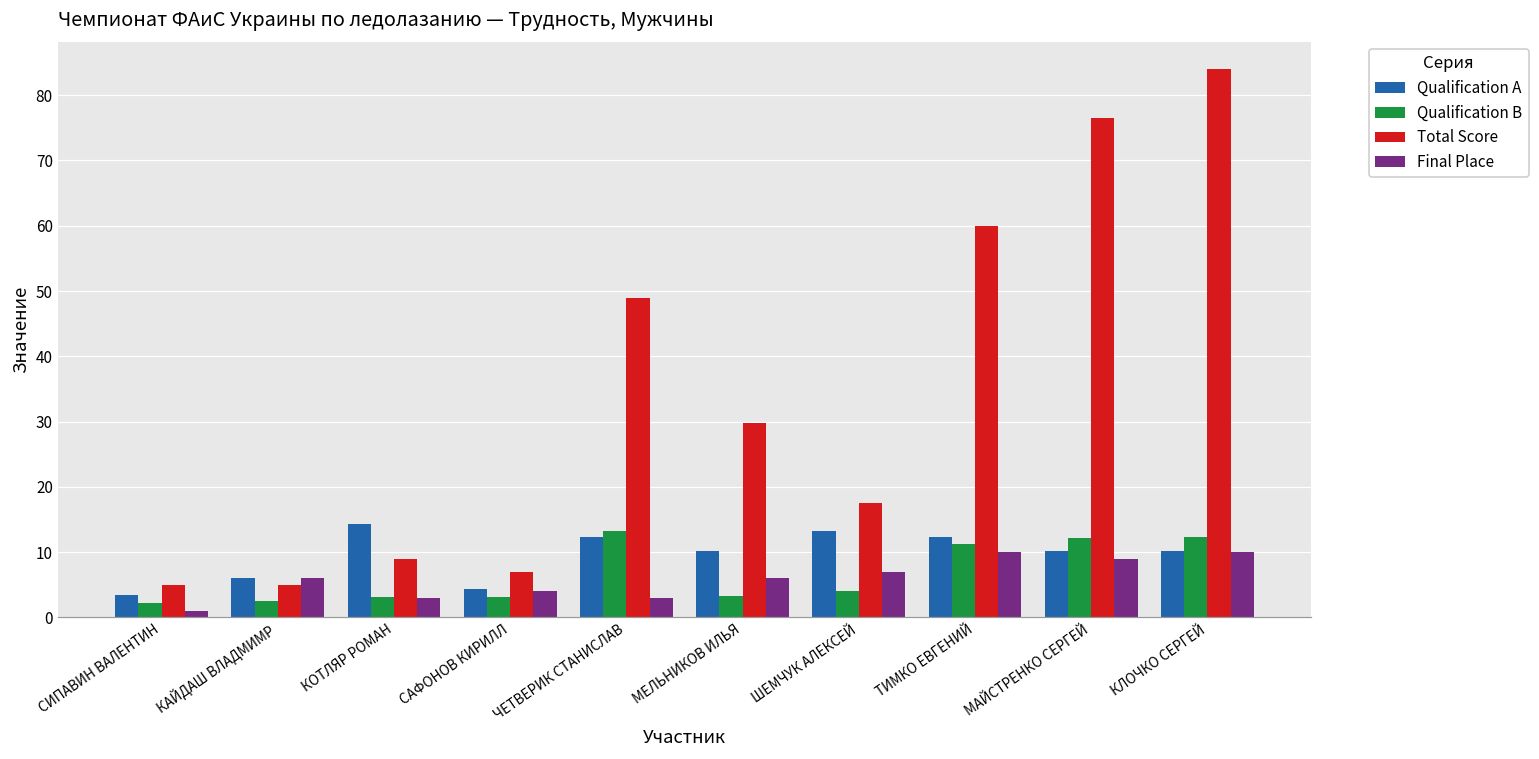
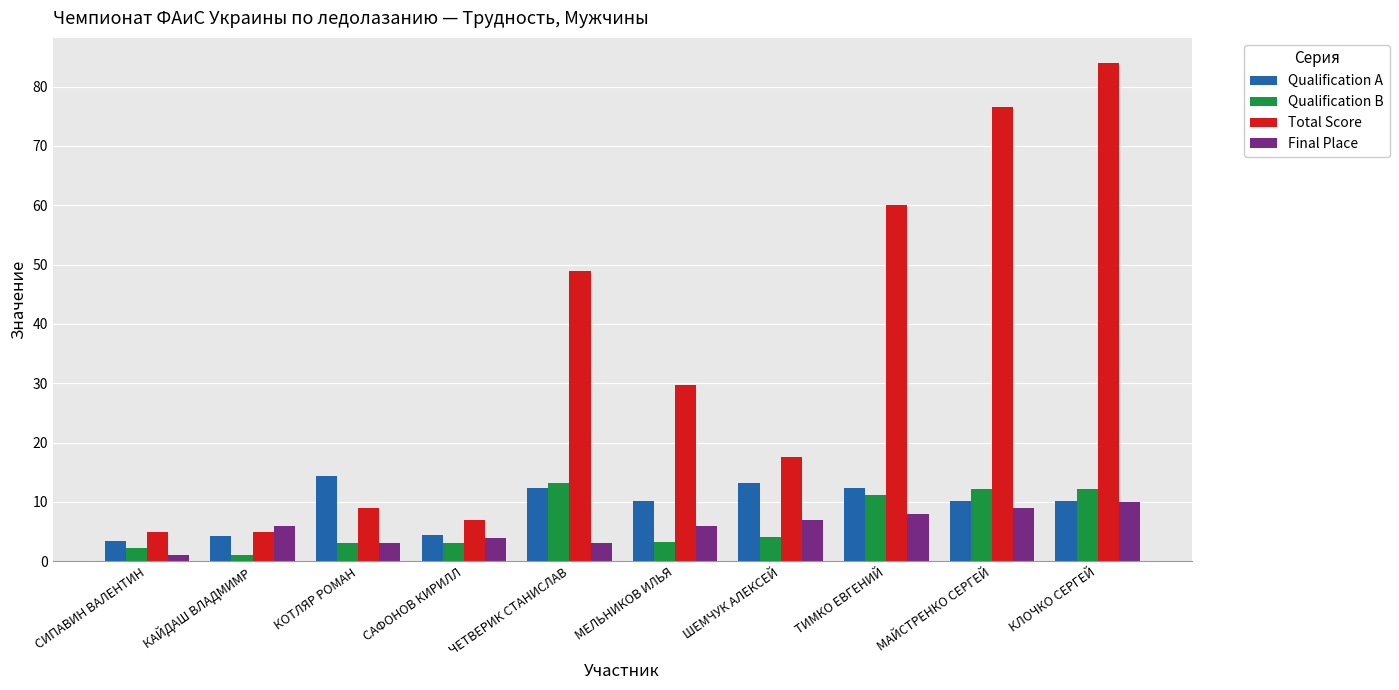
Qualification A, КАЙДАШ ВЛАДМИМР: 6 -> 4
Qualification B, КАЙДАШ ВЛАДМИМР: 2 -> 1
Final Place, ТИМКО ЕВГЕНИЙ: 10 -> 8
